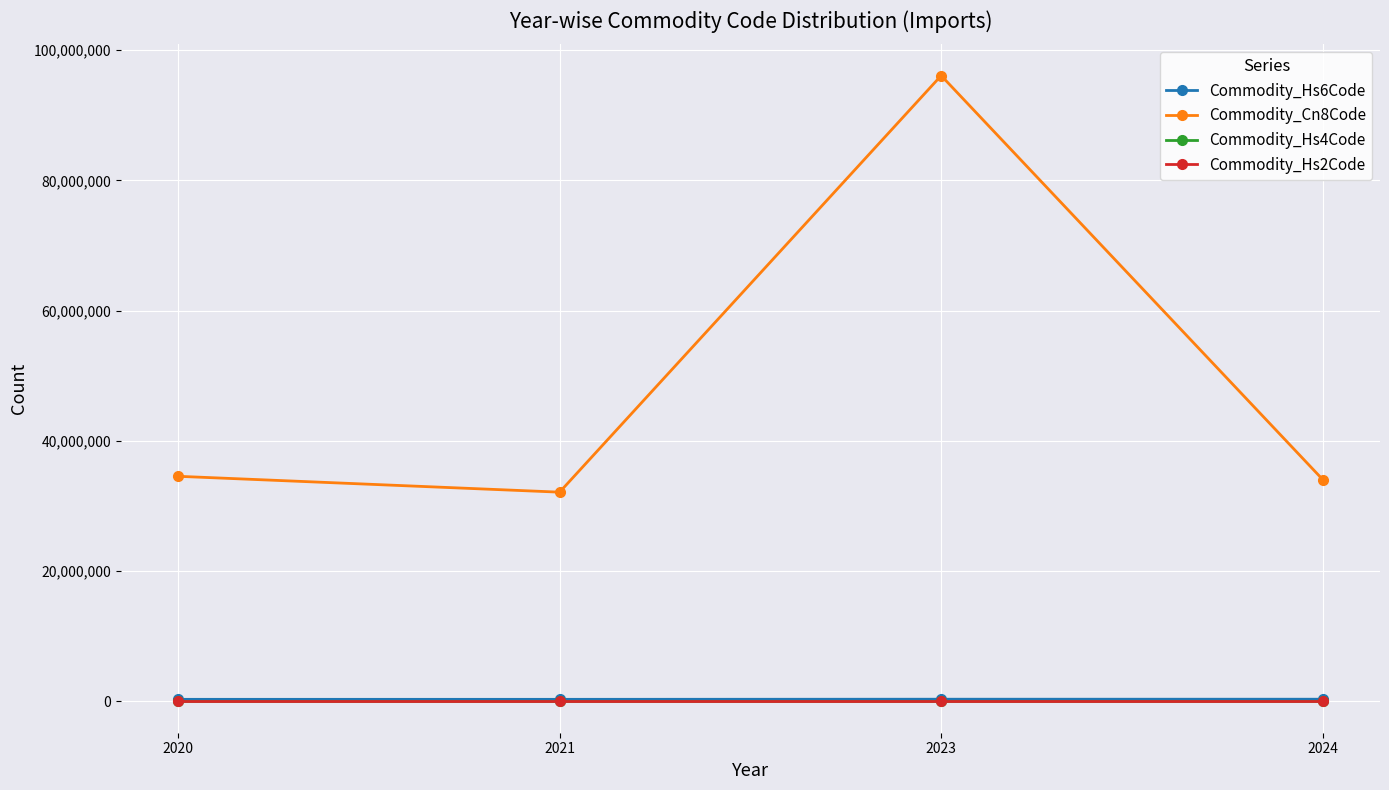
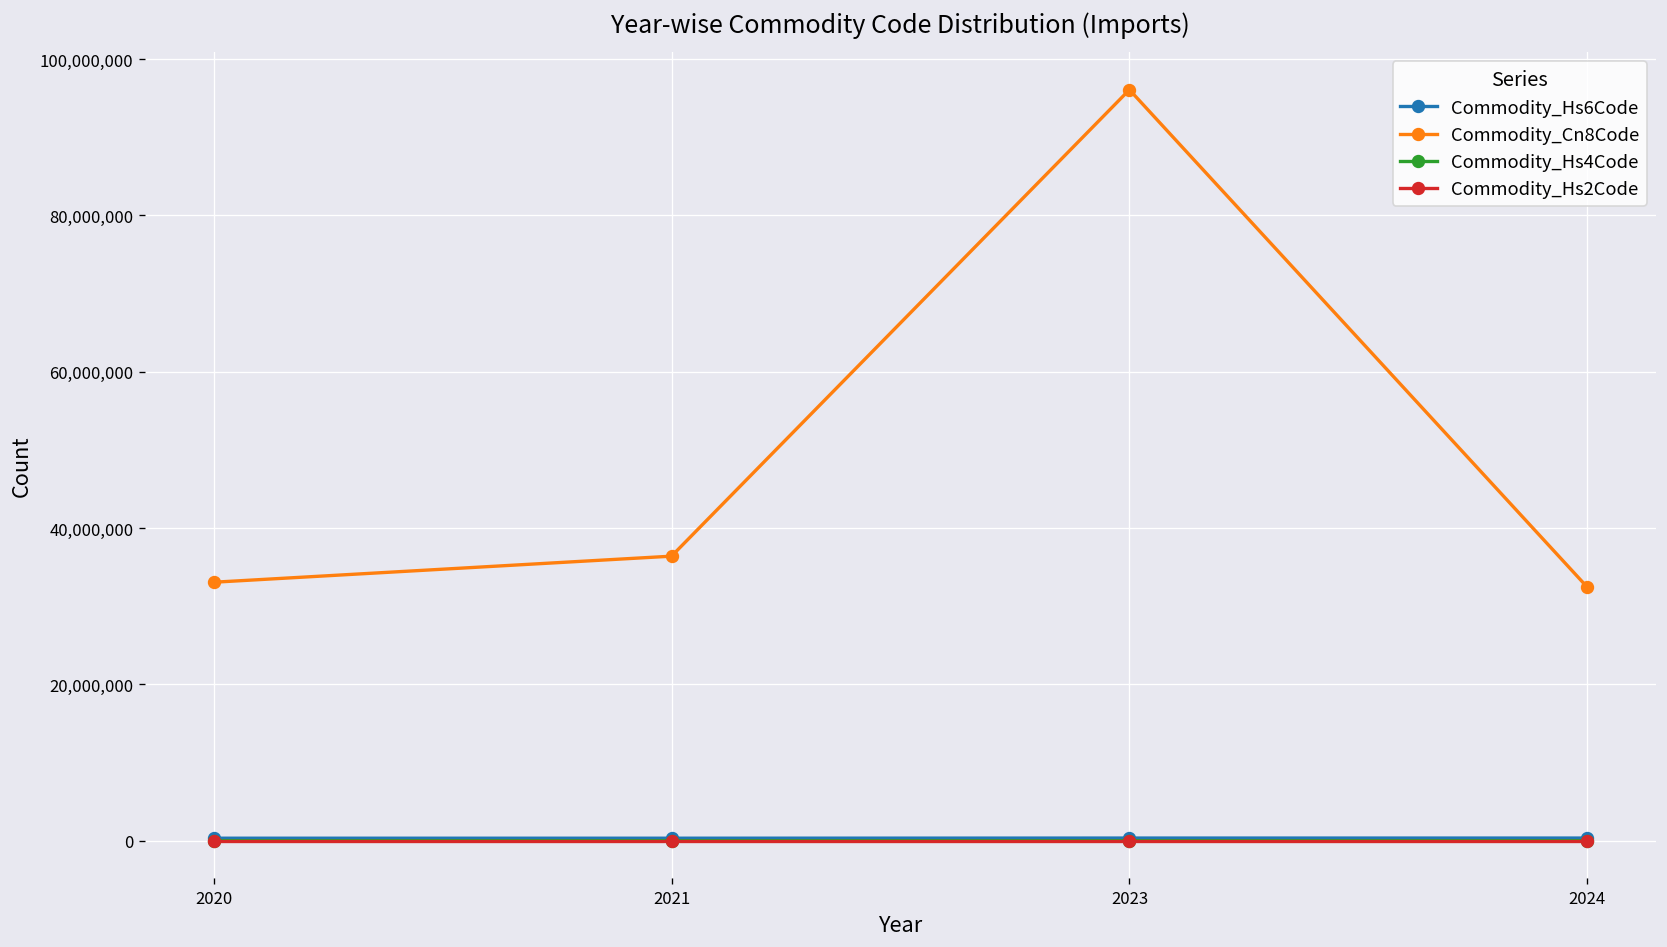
Commodity_Cn8Code, 2020: 35,000,000 -> 33,000,000
Commodity_Cn8Code, 2021: 32,000,000 -> 36,000,000
Commodity_Cn8Code, 2024: 34,000,000 -> 32,000,000
